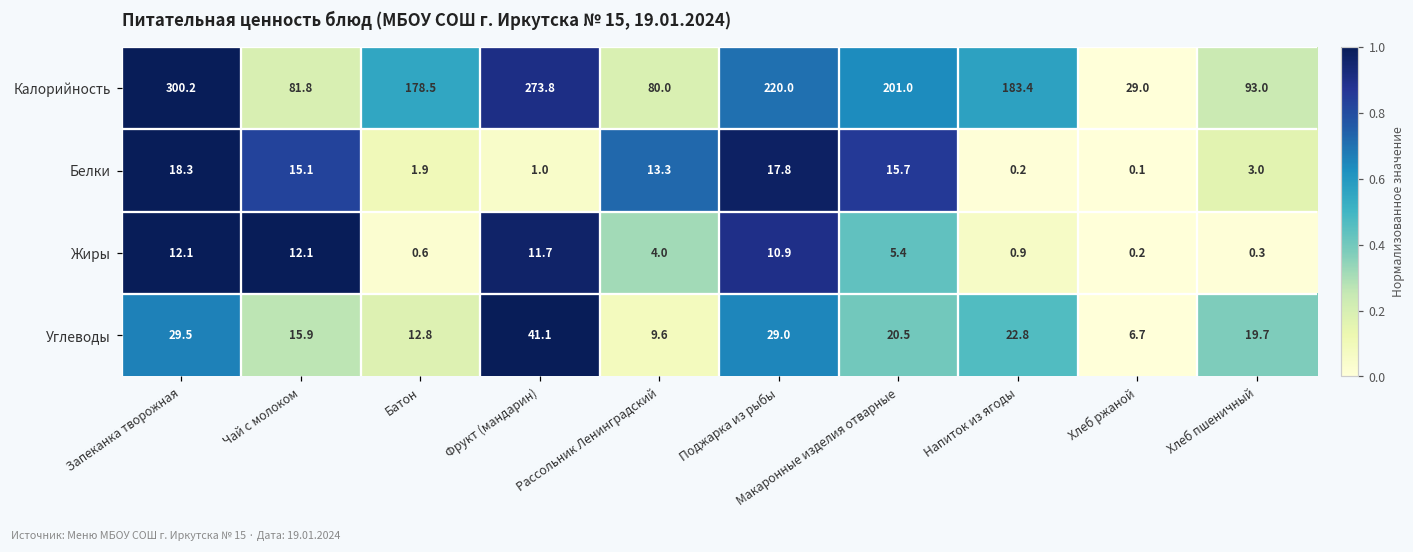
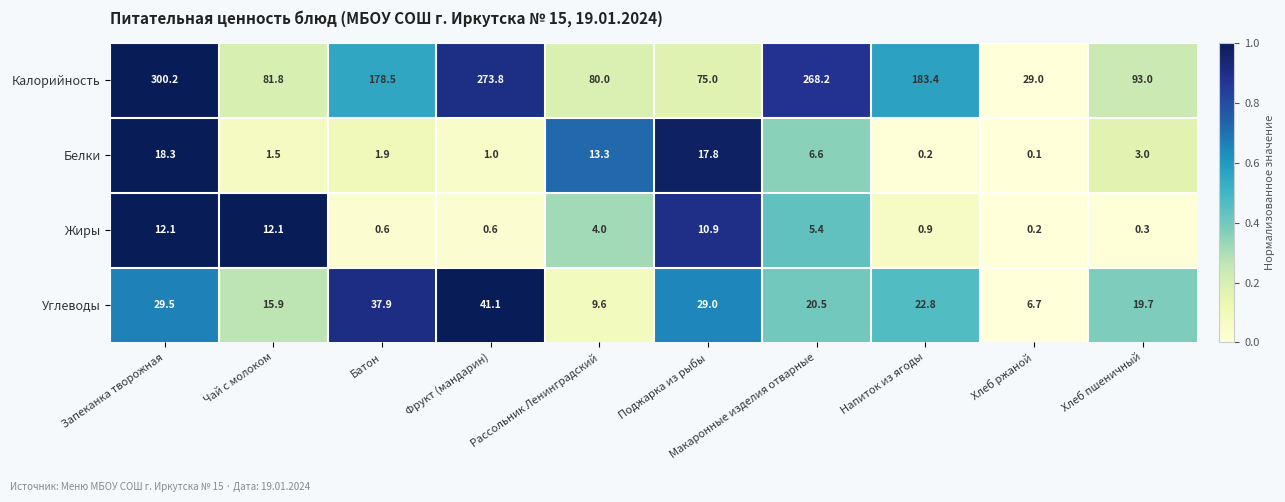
Калорийность, Поджарка из рыбы: 220.0 -> 75.0
Калорийность, Макаронные изделия отварные: 201.0 -> 268.2
Белки, Чай с молоком: 15.1 -> 1.5
Белки, Макаронные изделия отварные: 15.7 -> 6.6
Жиры, Фрукт (мандарин): 11.7 -> 0.6
Углеводы, Батон: 12.8 -> 37.9
